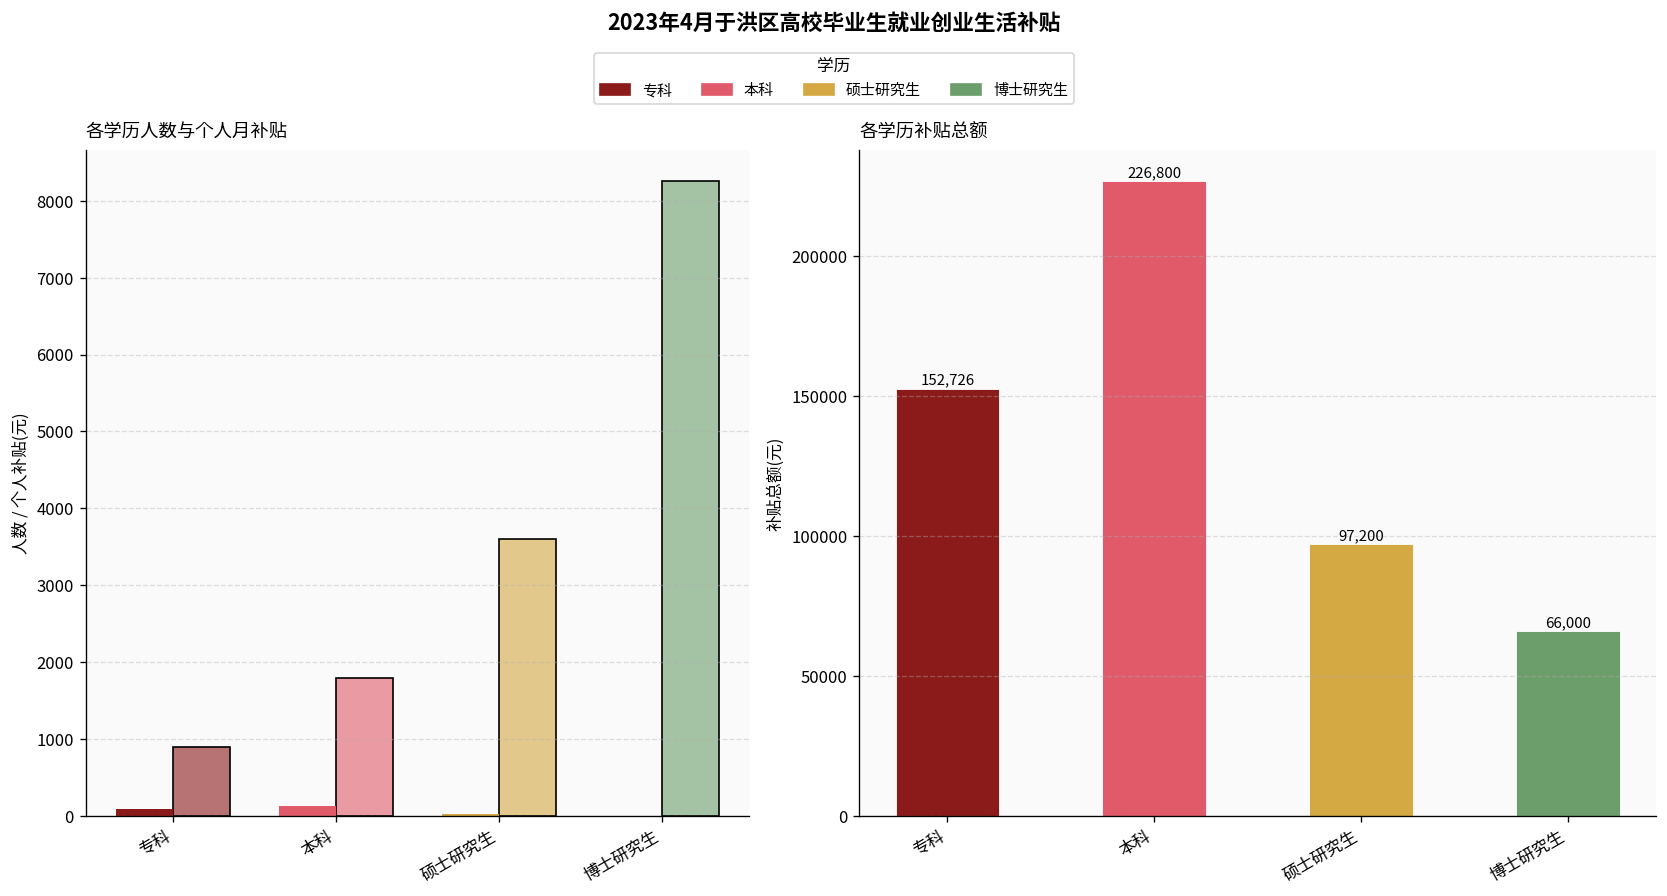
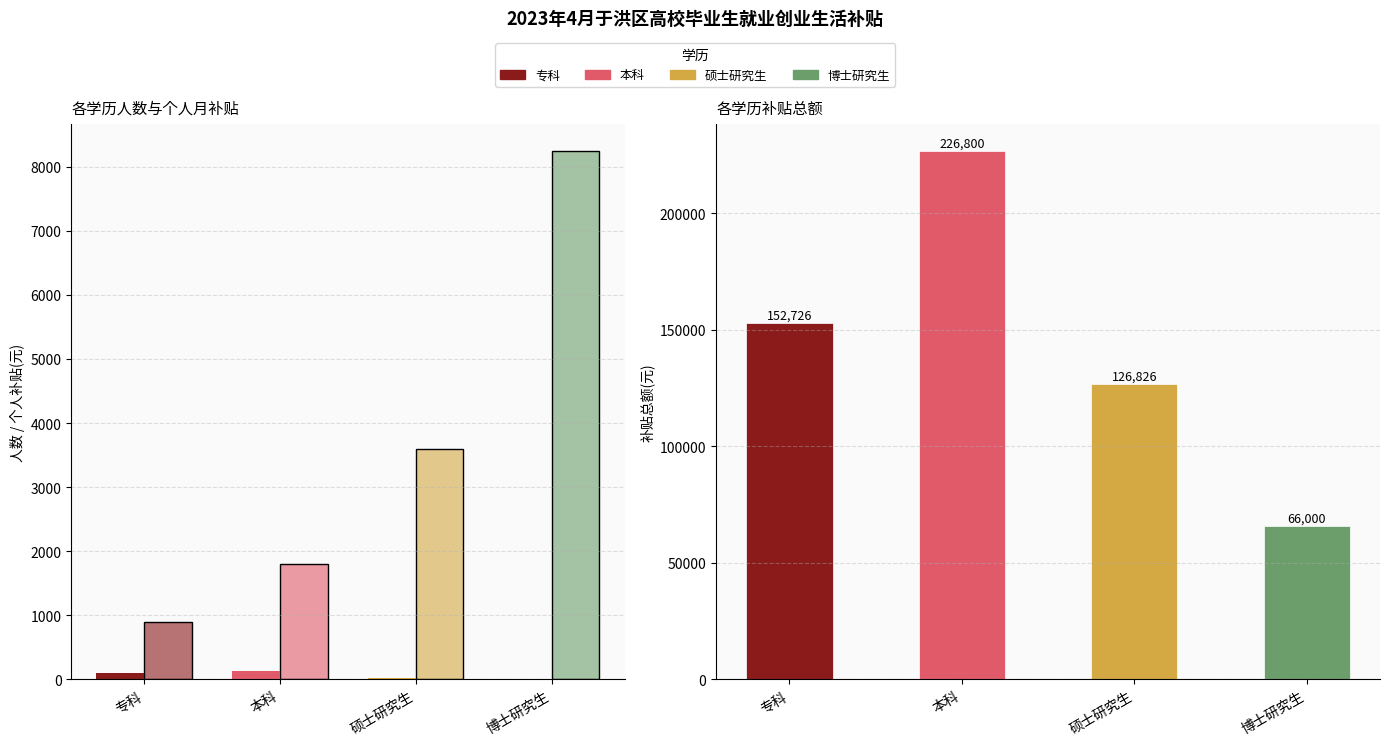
各学历补贴总额, 硕士研究生: 97,200 -> 126,826
